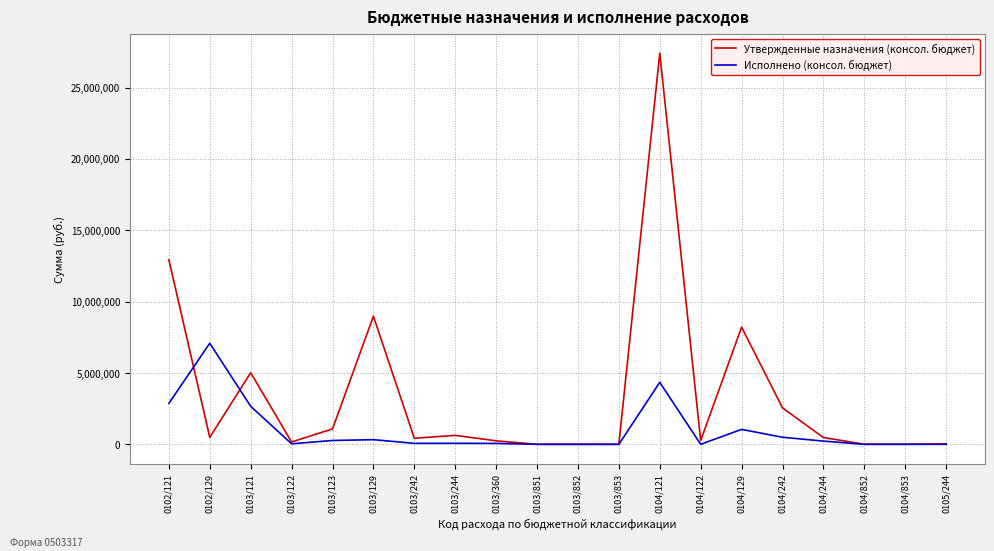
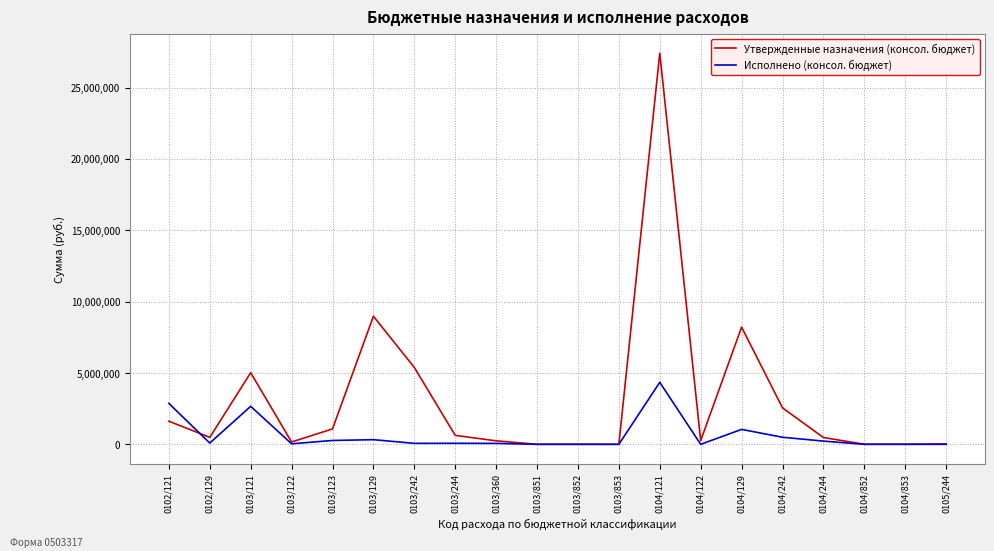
Утвержденные назначения (консол. бюджет), 0102/121: 12,900,000 -> 1,600,000
Исполнено (консол. бюджет), 0102/129: 7,100,000 -> 100,000
Утвержденные назначения (консол. бюджет), 0103/242: 400,000 -> 5,400,000
